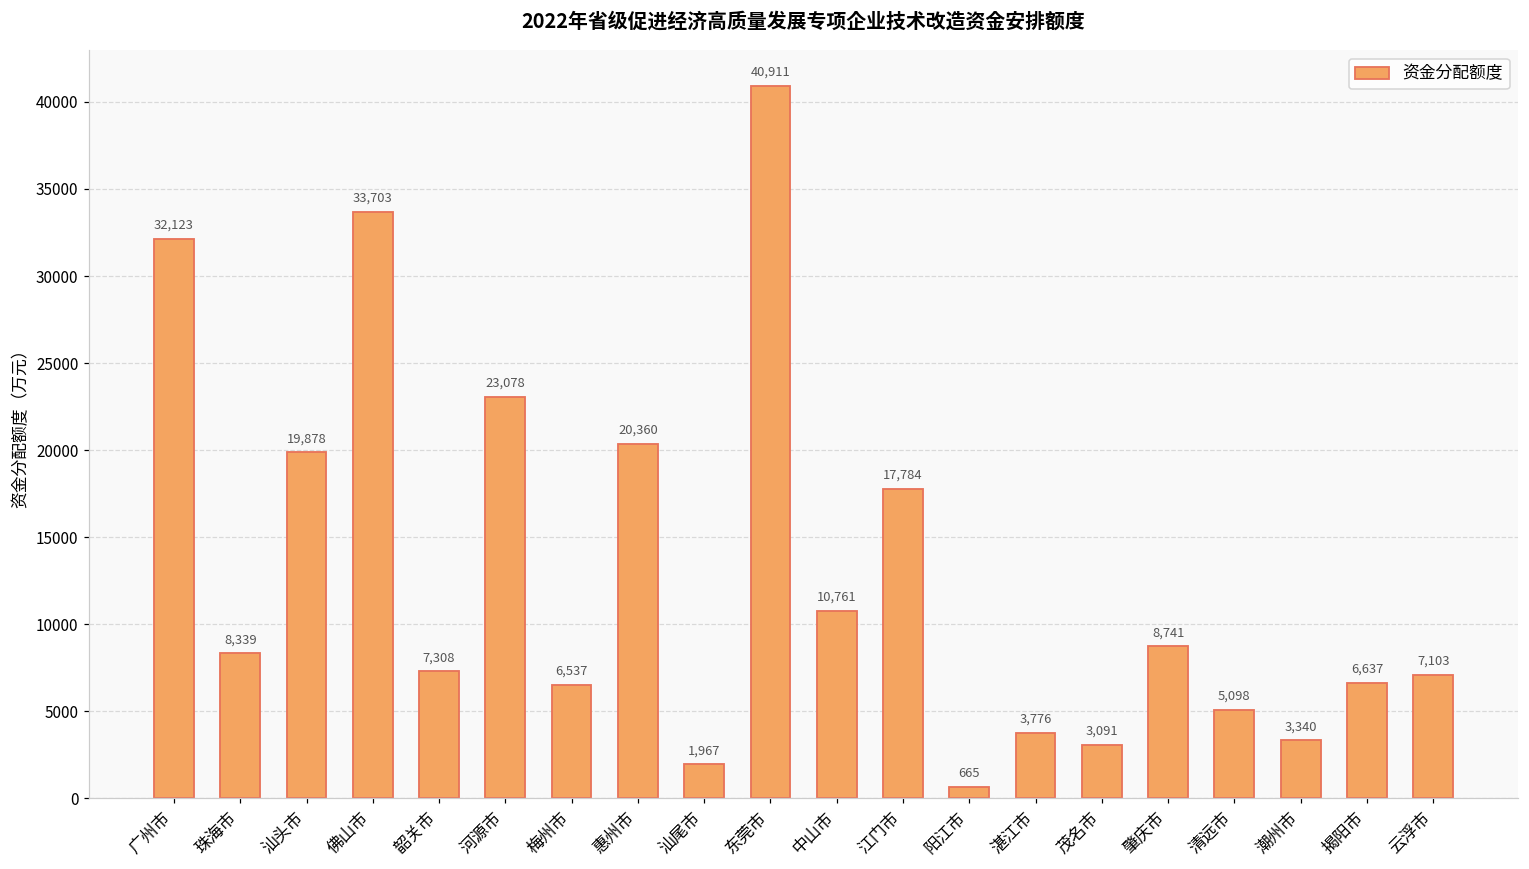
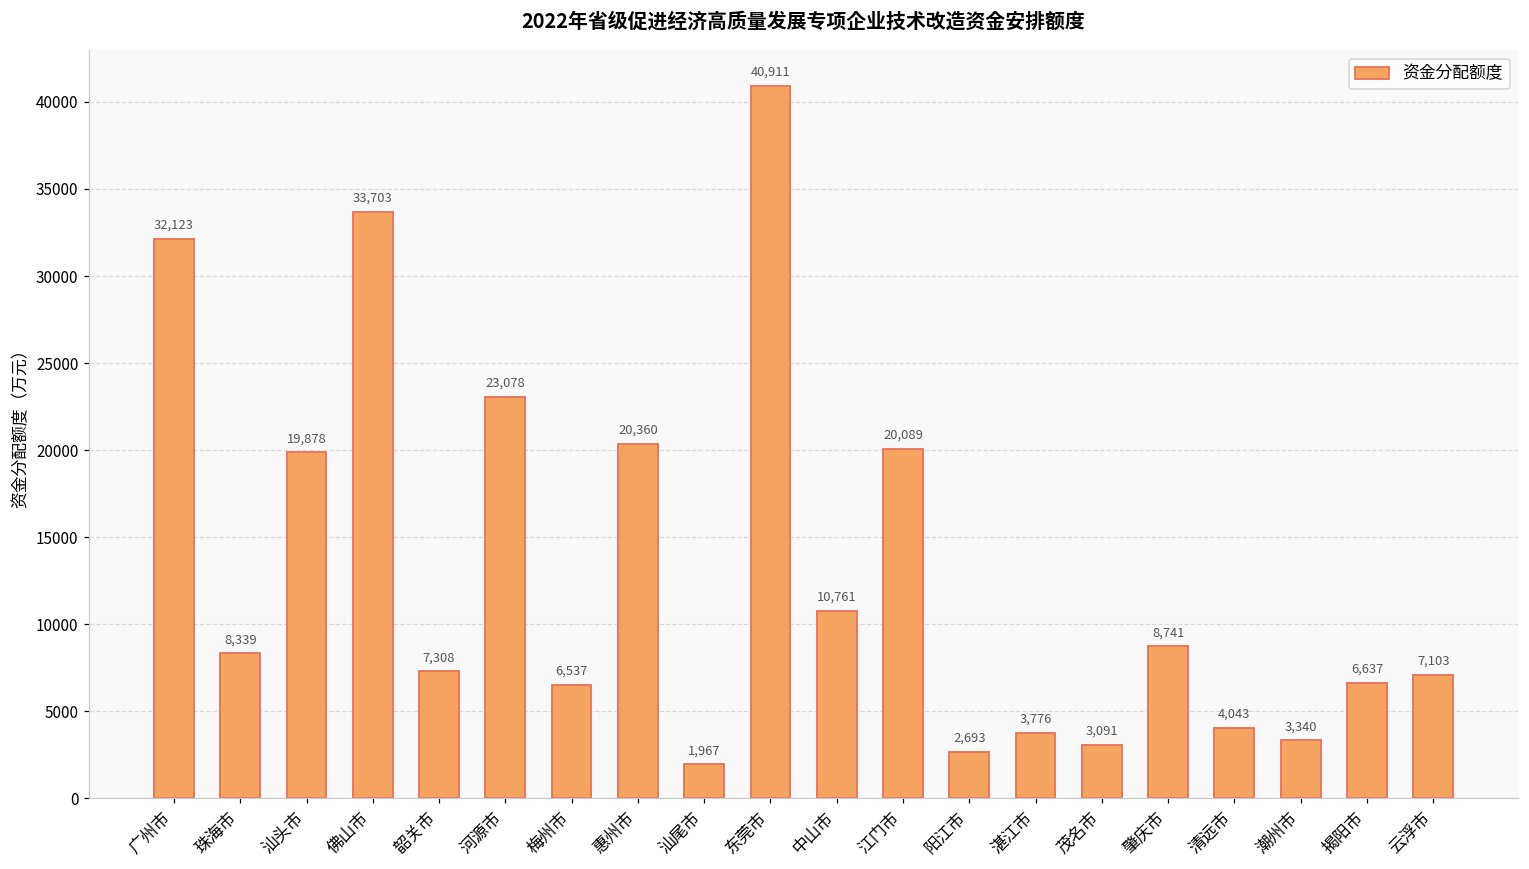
江门市: 17,784 -> 20,089
阳江市: 665 -> 2,693
清远市: 5,098 -> 4,043
